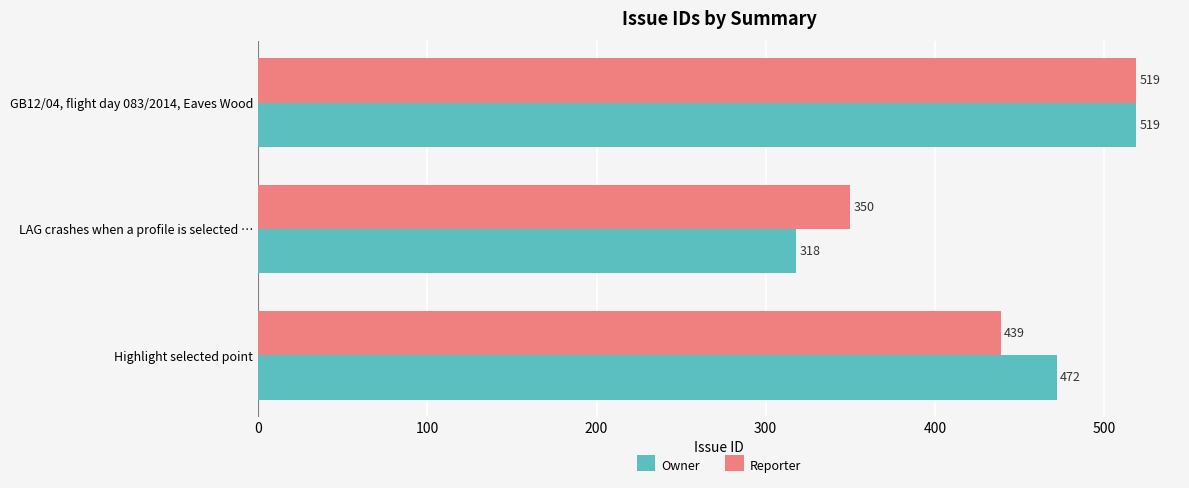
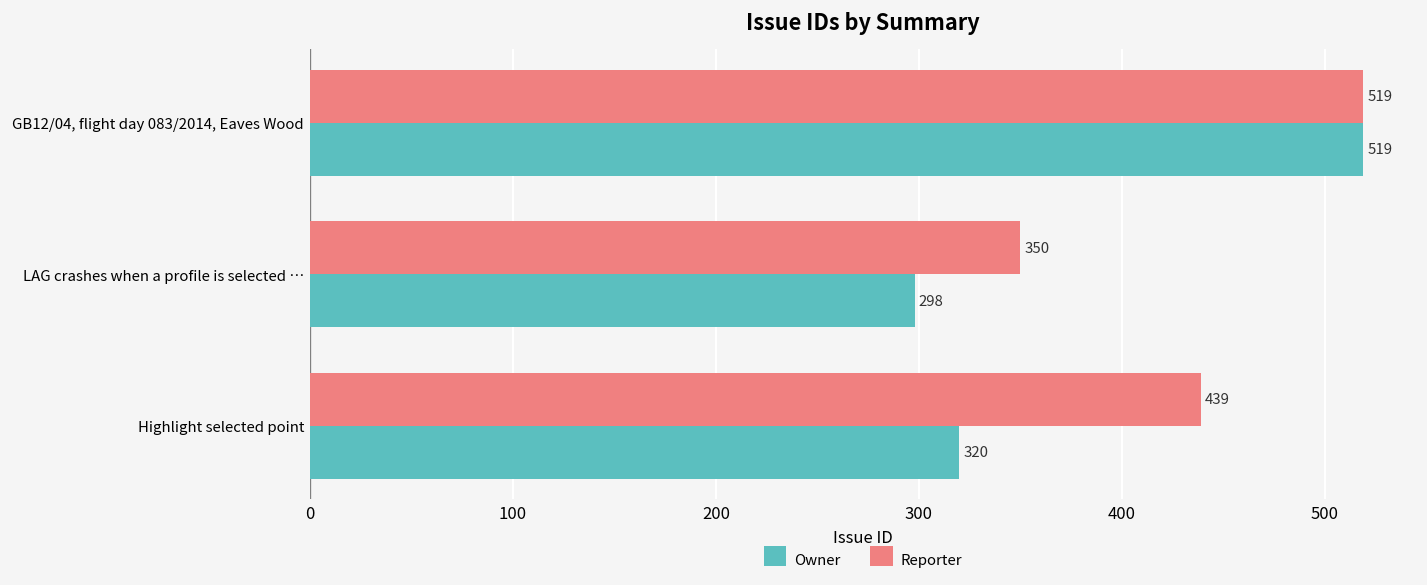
Owner, LAG crashes when a profile is selected …: 318 -> 298
Owner, Highlight selected point: 472 -> 320
